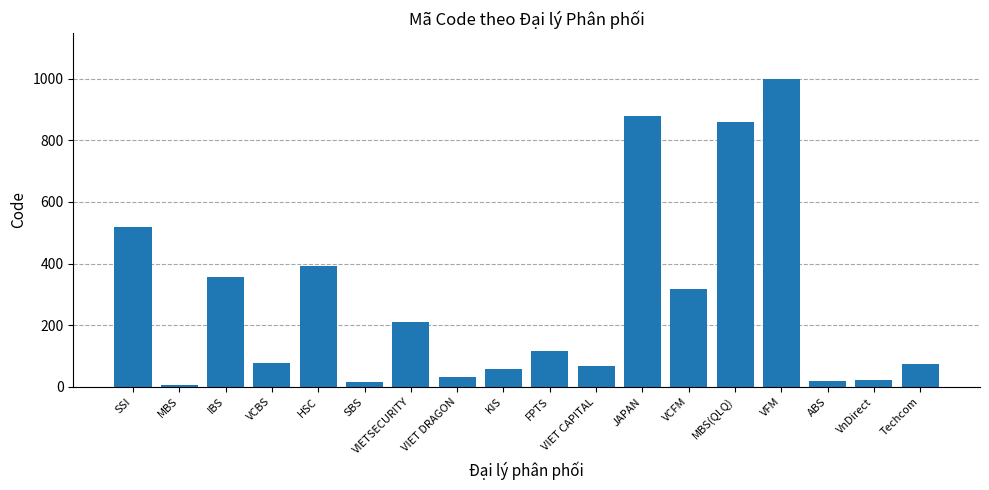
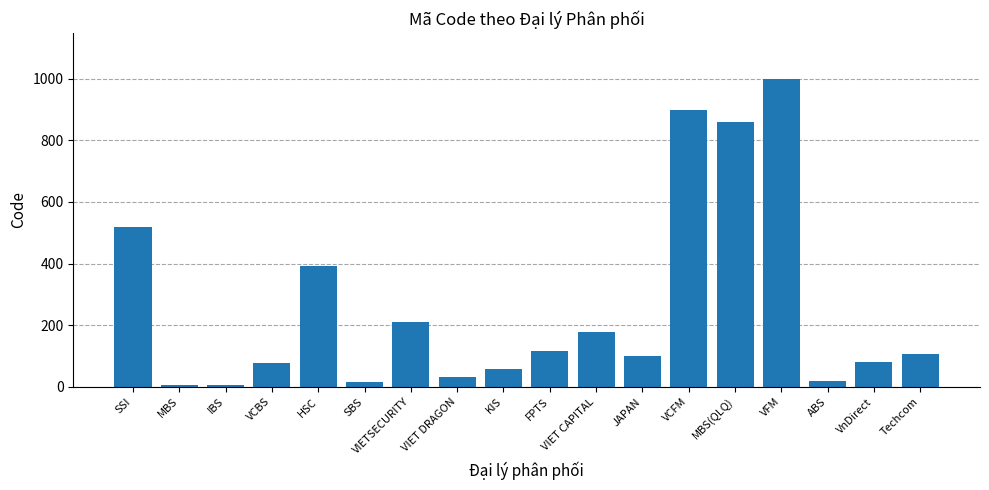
IBS: 360 -> 10
VIET CAPITAL: 70 -> 180
JAPAN: 880 -> 100
VCFM: 320 -> 900
VnDirect: 20 -> 80
Techcom: 80 -> 110
